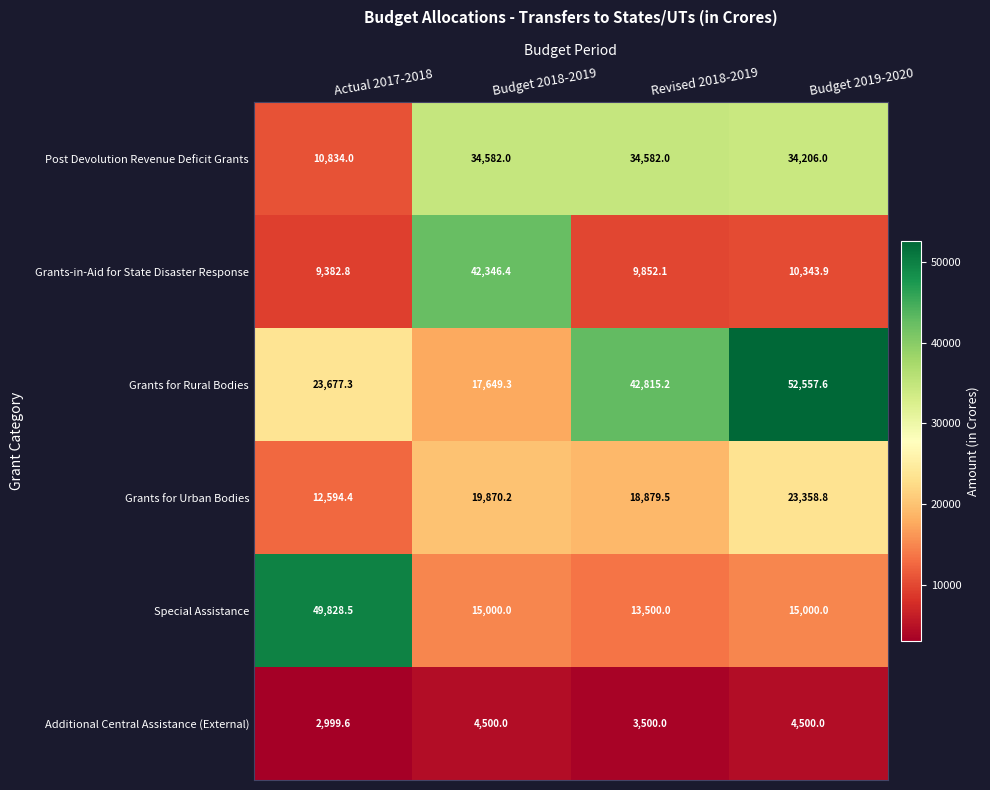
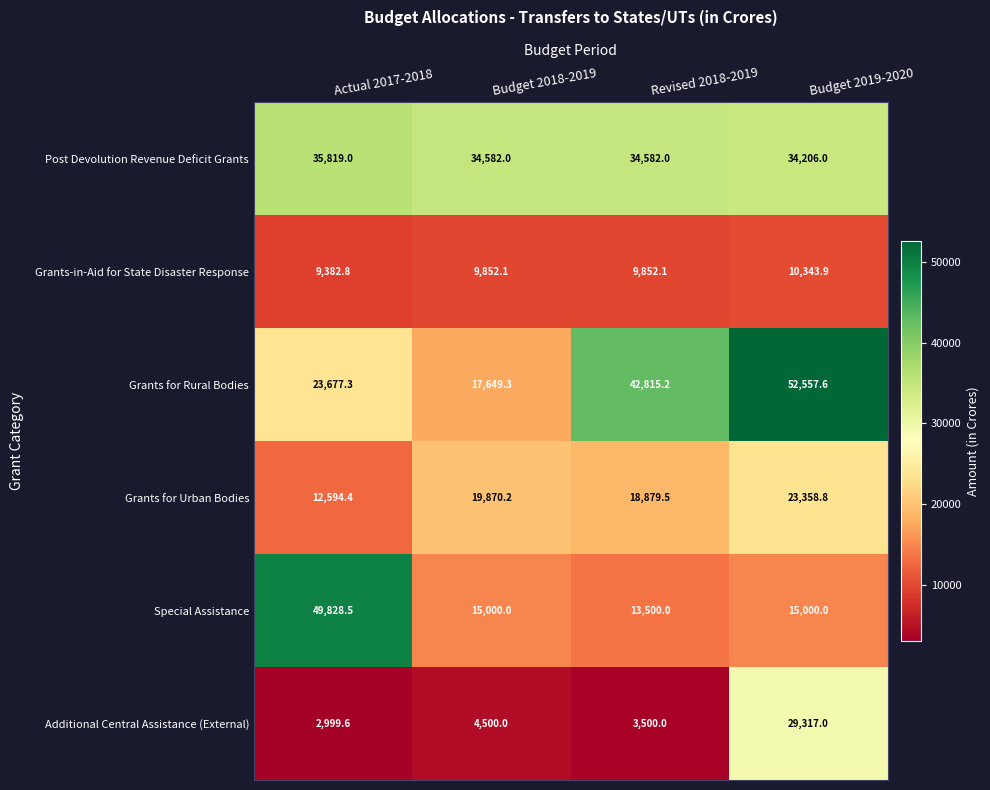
Post Devolution Revenue Deficit Grants, Actual 2017-2018: 10,834.0 -> 35,819.0
Grants-in-Aid for State Disaster Response, Budget 2018-2019: 42,346.4 -> 9,852.1
Additional Central Assistance (External), Budget 2019-2020: 4,500.0 -> 29,317.0
